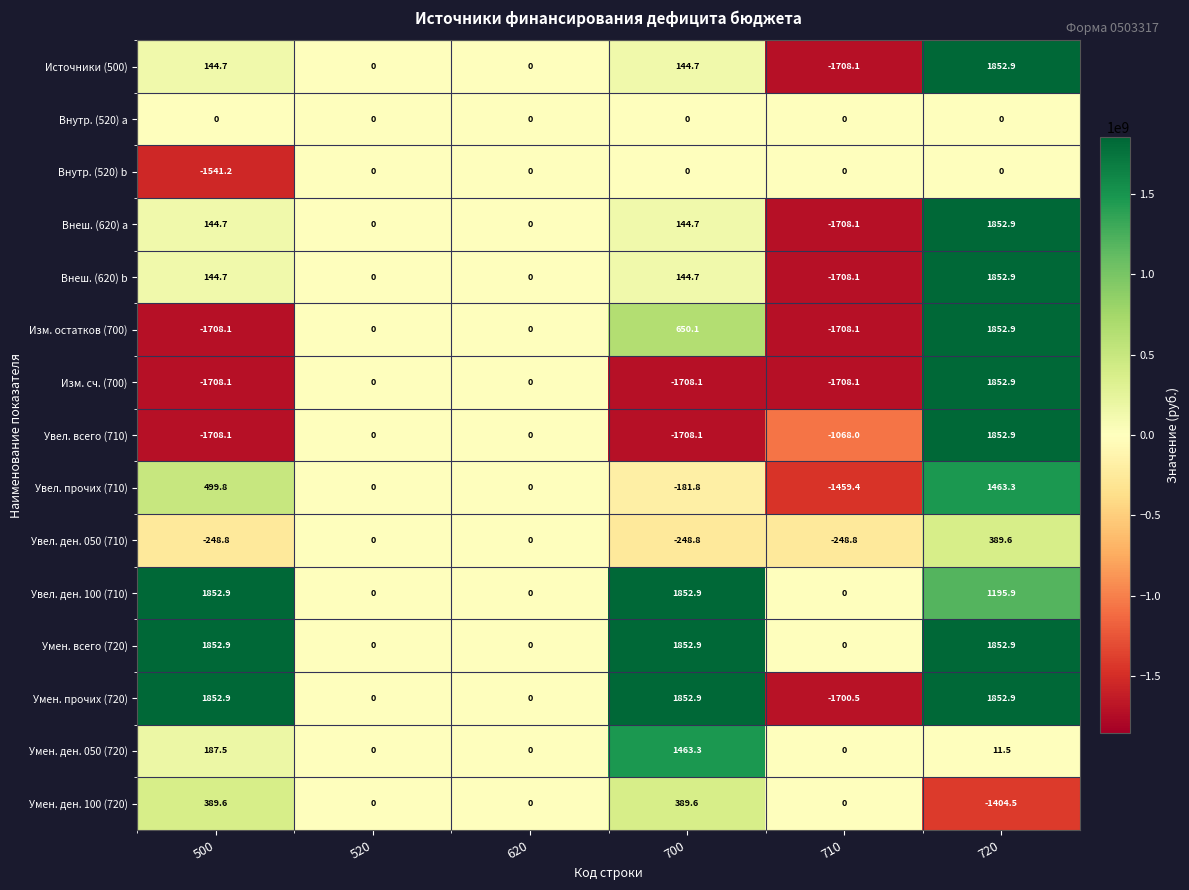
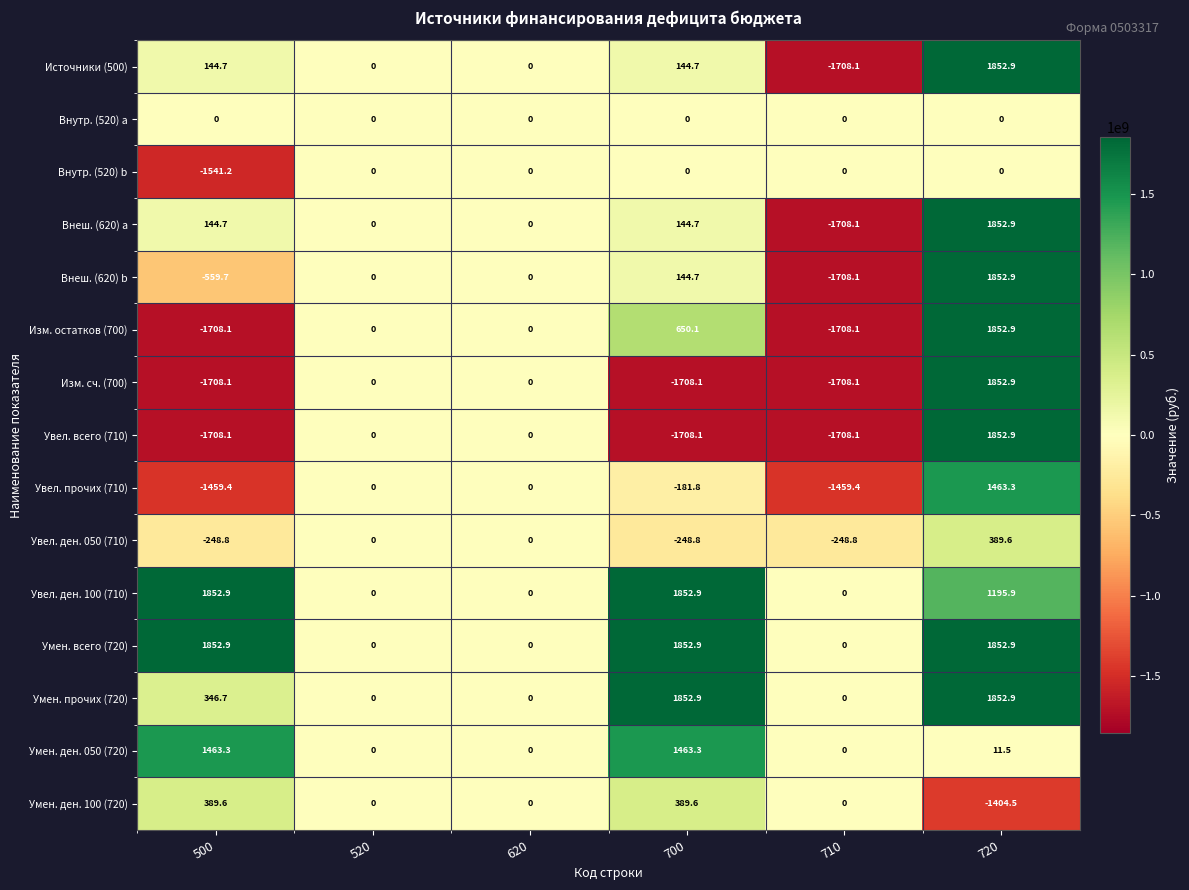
Внеш. (620) b, 500: 144.7 -> -559.7
Увел. всего (710), 710: -1068.0 -> -1708.1
Увел. прочих (710), 500: 499.8 -> -1459.4
Умен. прочих (720), 500: 1852.9 -> 346.7
Умен. прочих (720), 710: -1700.5 -> 0
Умен. ден. 050 (720), 500: 187.5 -> 1463.3
